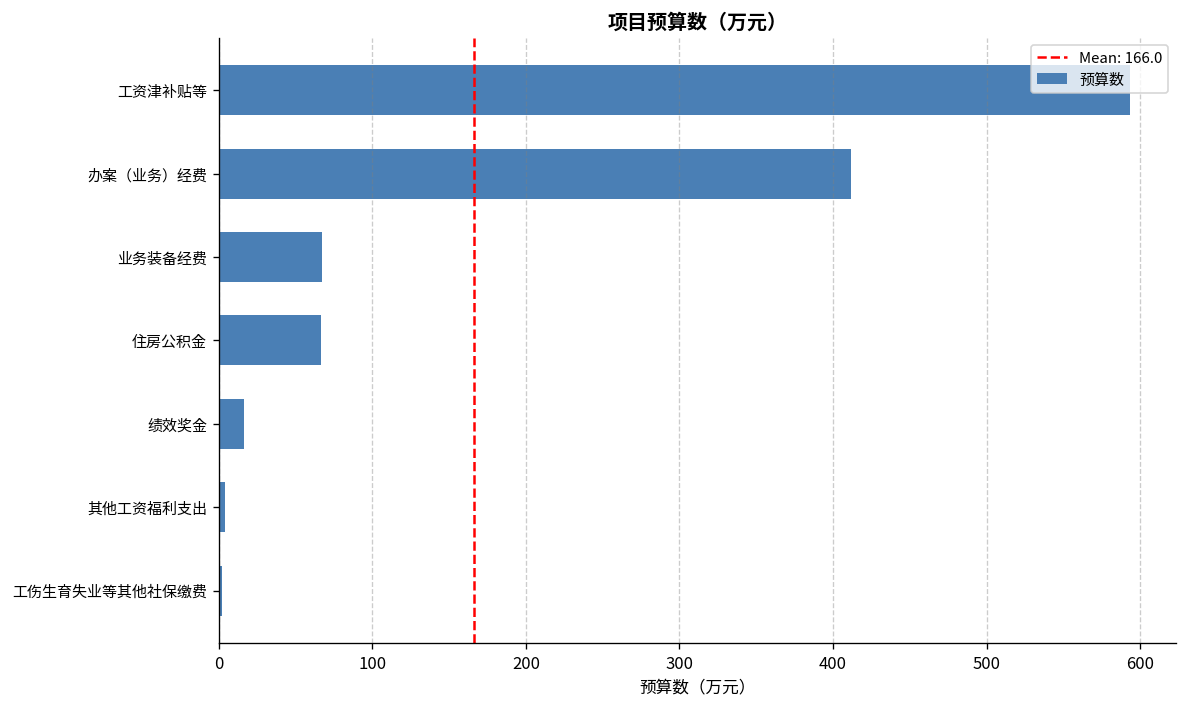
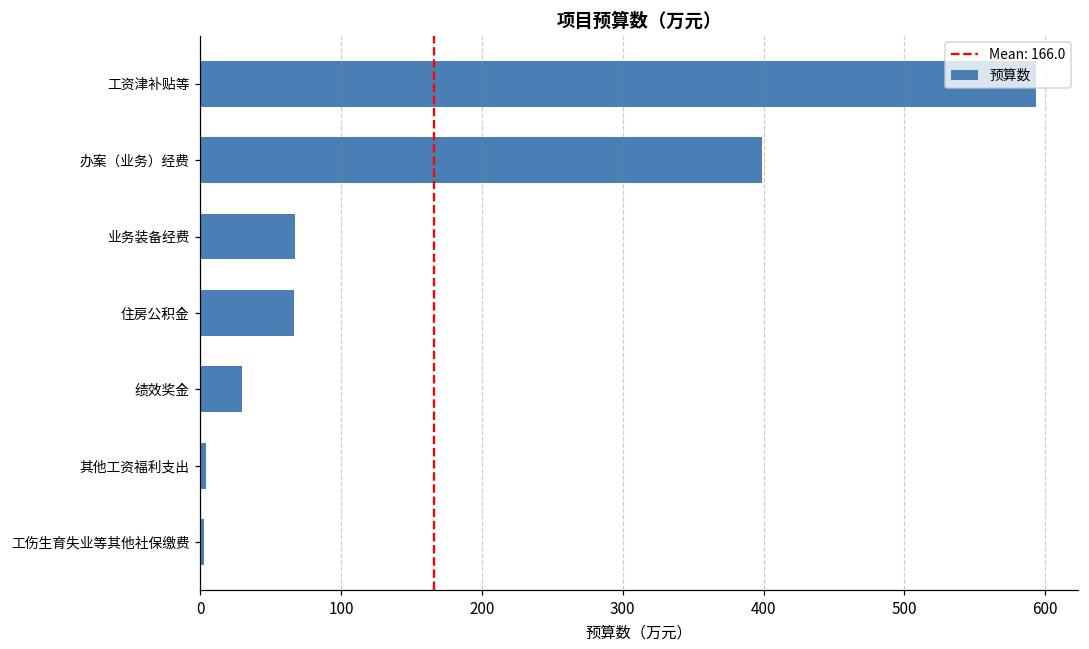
办案（业务）经费: 412 -> 399
绩效奖金: 17 -> 30
